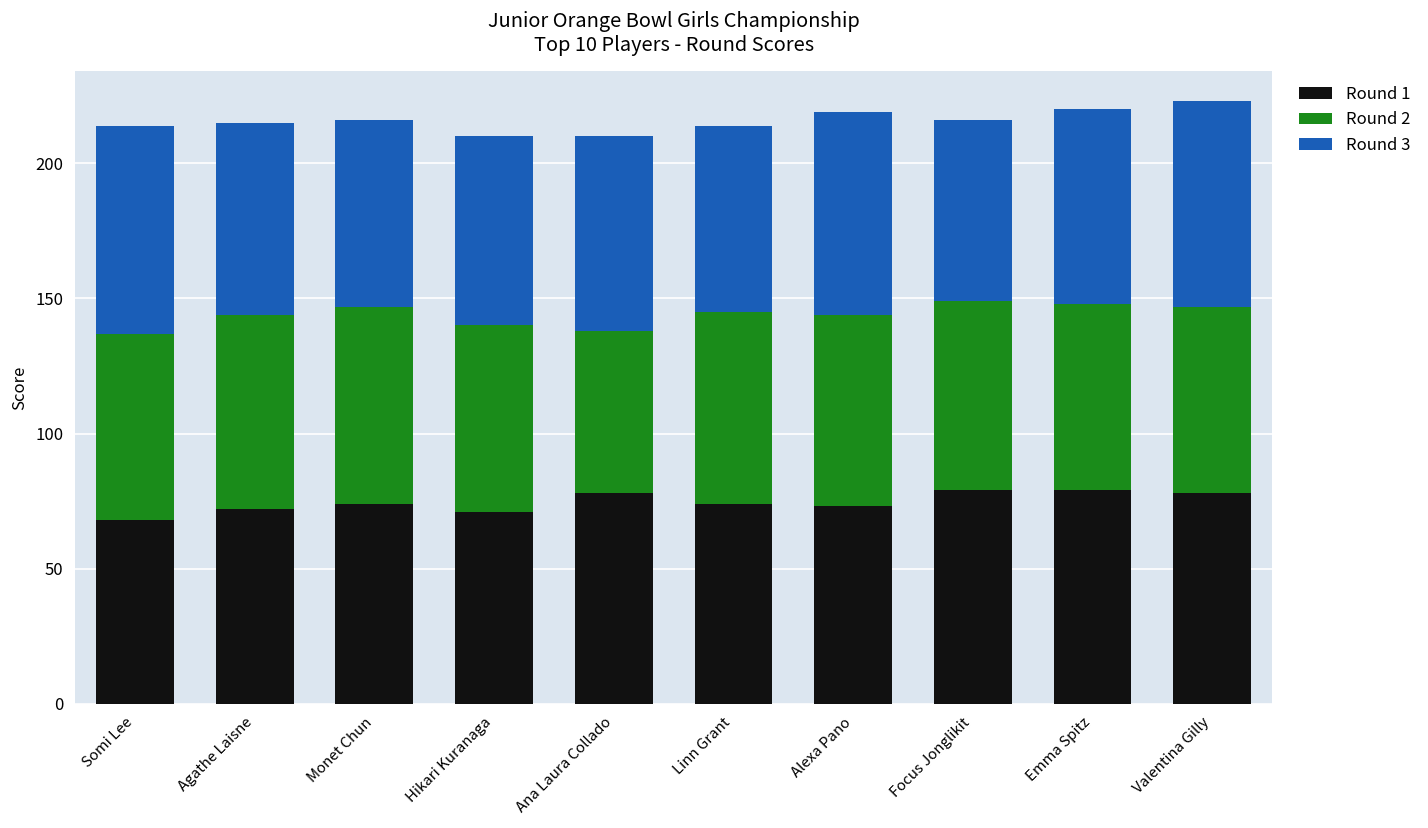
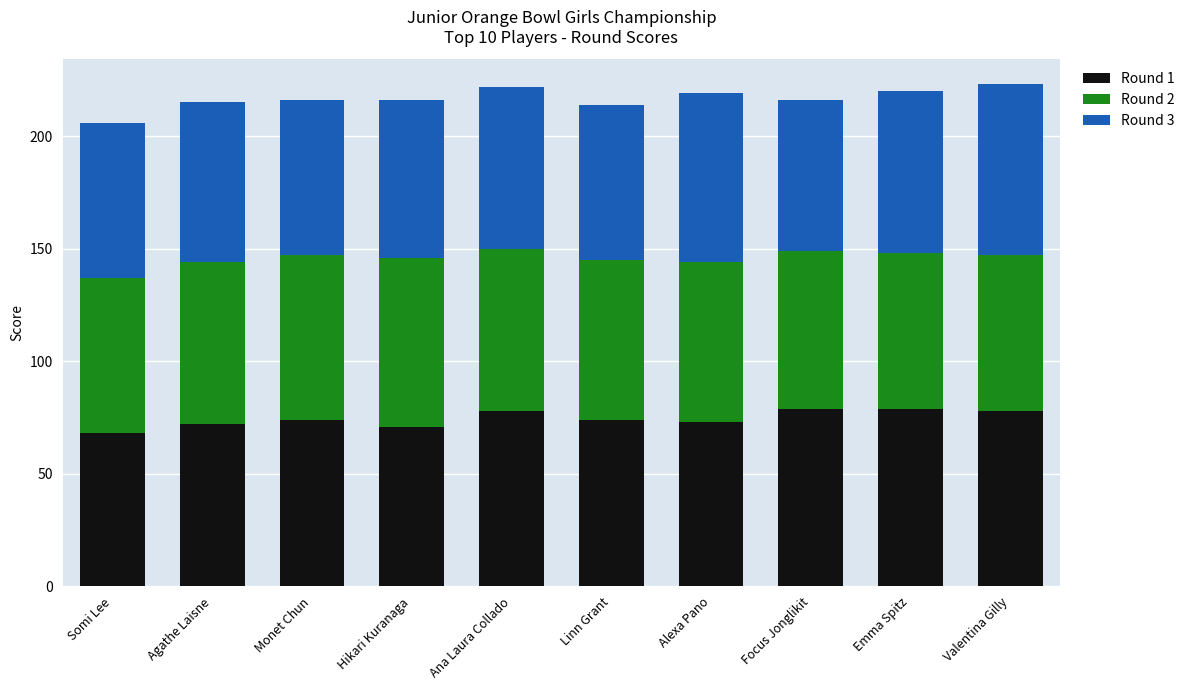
Round 3, Somi Lee: 77 -> 69
Round 2, Hikari Kuranaga: 69 -> 75
Round 2, Ana Laura Collado: 60 -> 72
